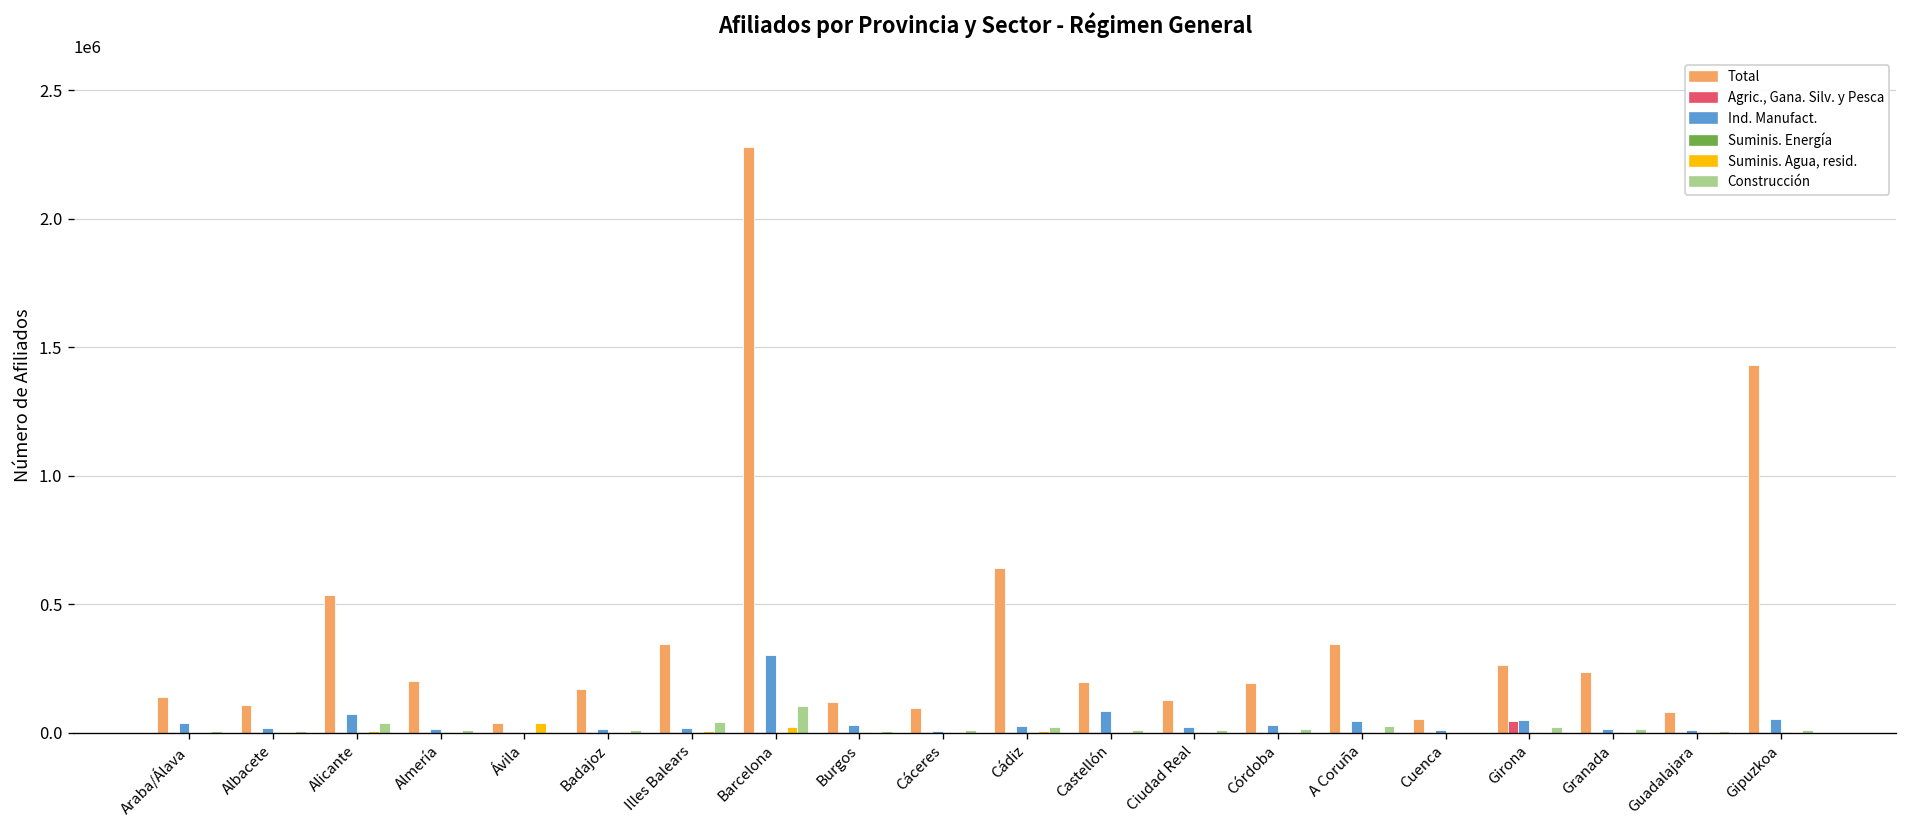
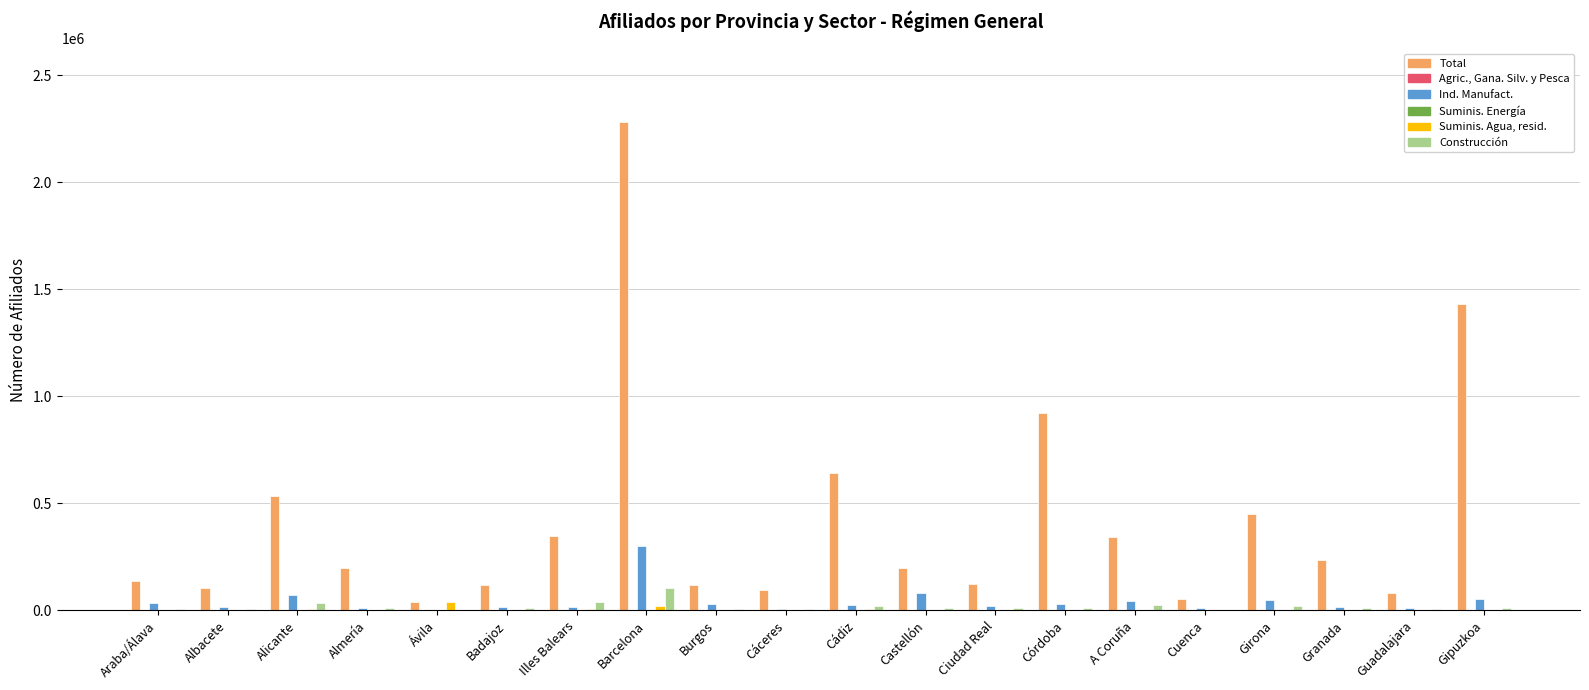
Total, Badajoz: 170000 -> 120000
Total, Córdoba: 190000 -> 920000
Total, Girona: 260000 -> 450000
Agric., Gana. Silv. y Pesca, Girona: 40000 -> 0
